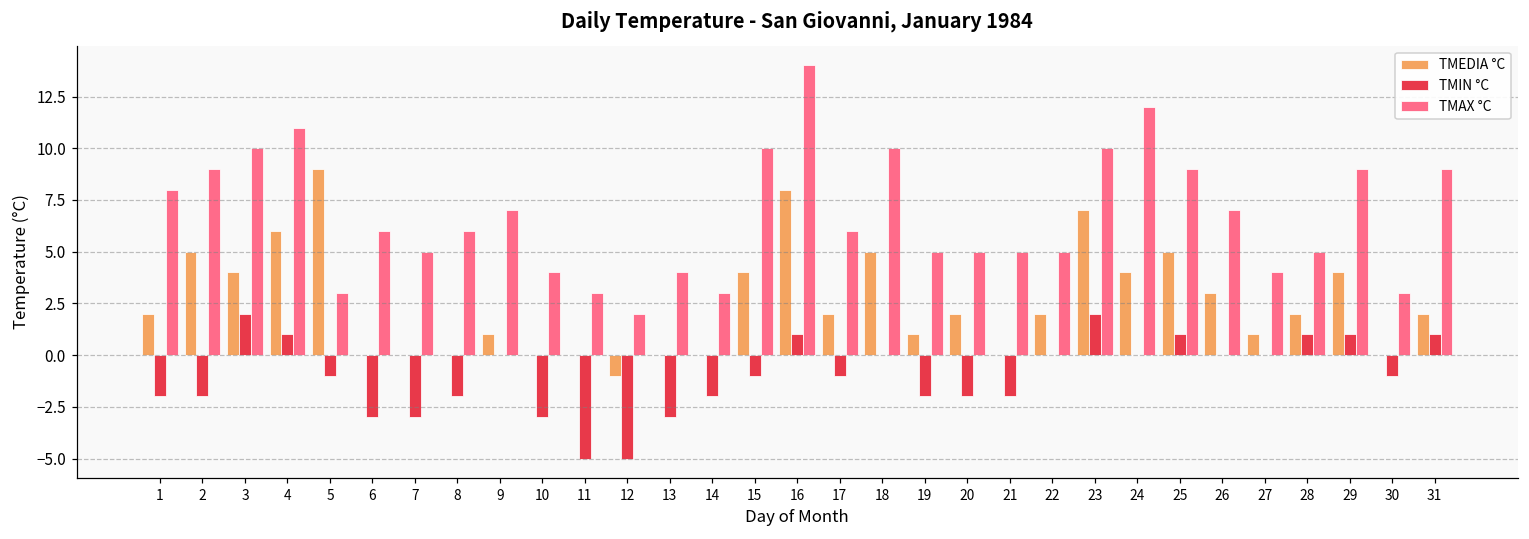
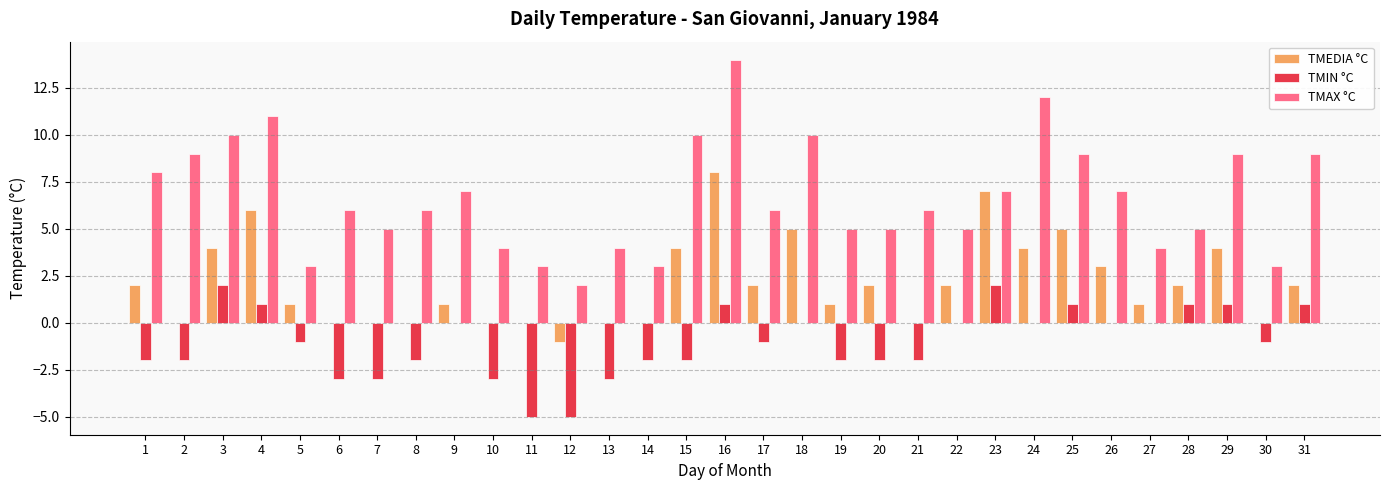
TMEDIA °C, 2: 5 -> 0
TMEDIA °C, 5: 9 -> 1
TMIN °C, 15: -1 -> -2
TMAX °C, 21: 5 -> 6
TMAX °C, 23: 10 -> 7
